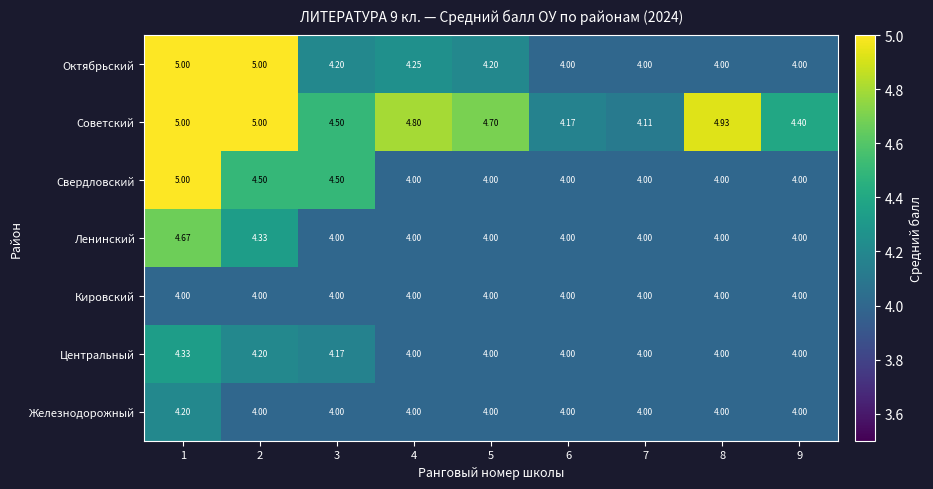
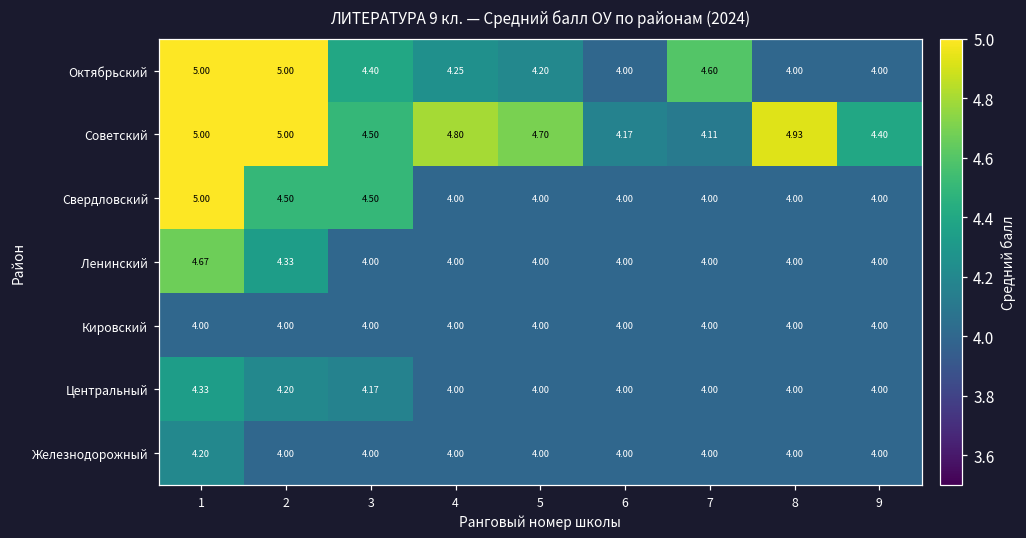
Октябрьский, 3: 4.20 -> 4.40
Октябрьский, 7: 4.00 -> 4.60
